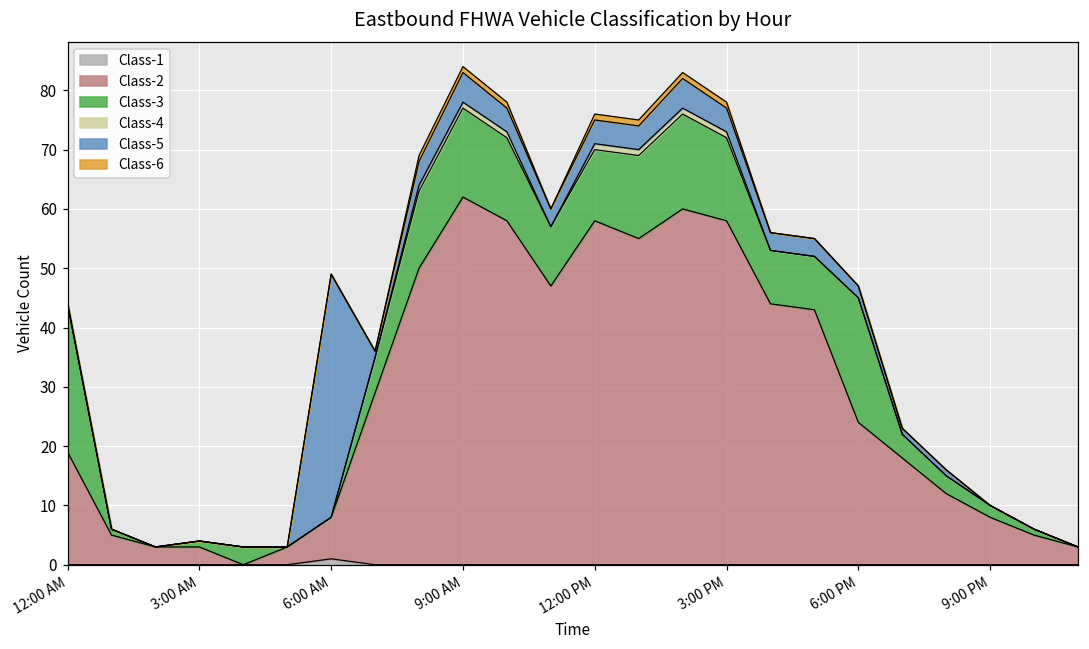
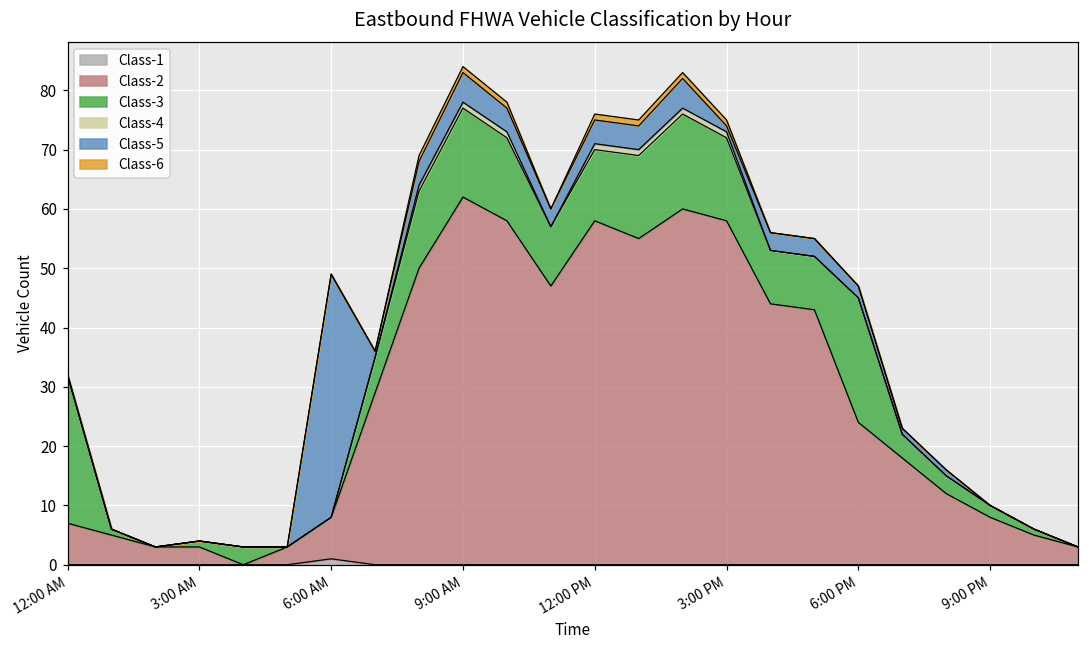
Class-2, 12:00 AM: 19 -> 7
Class-5, 3:00 PM: 4 -> 1
